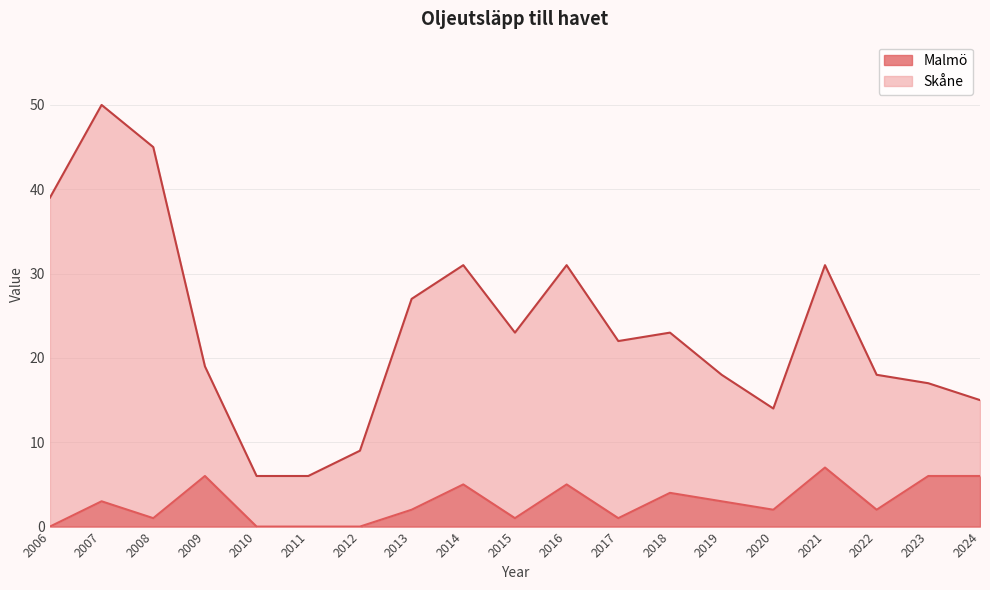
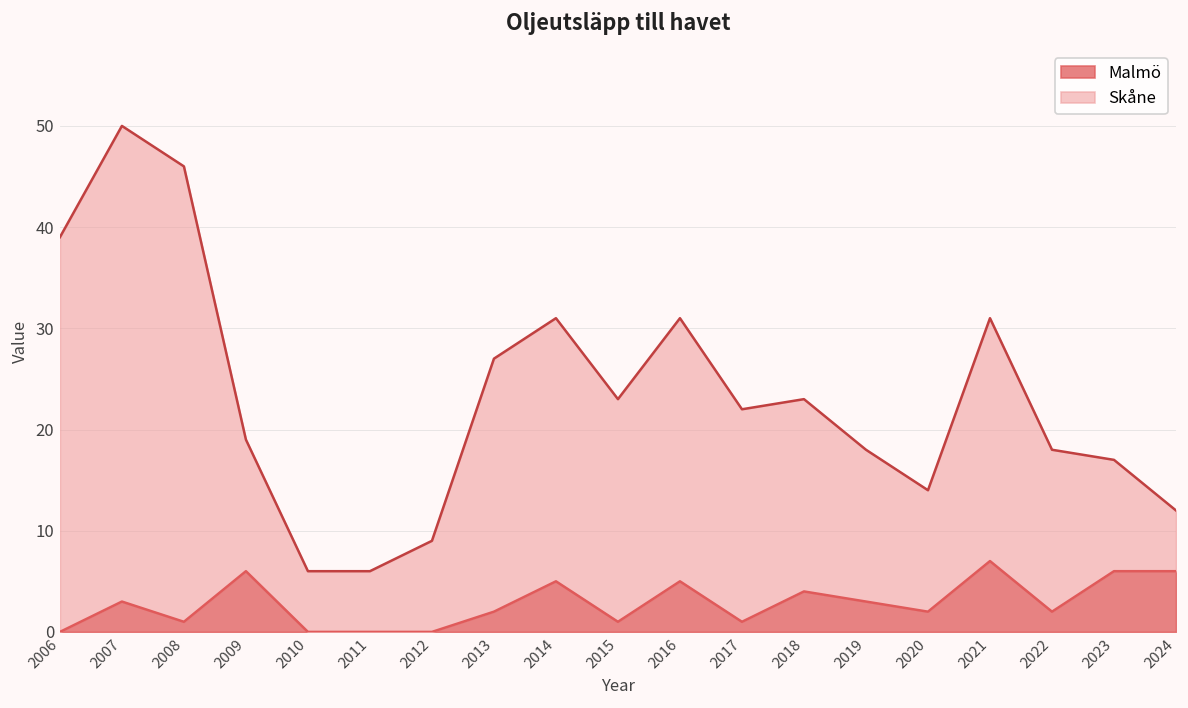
Skåne, 2008: 44 -> 45
Skåne, 2024: 9 -> 6
